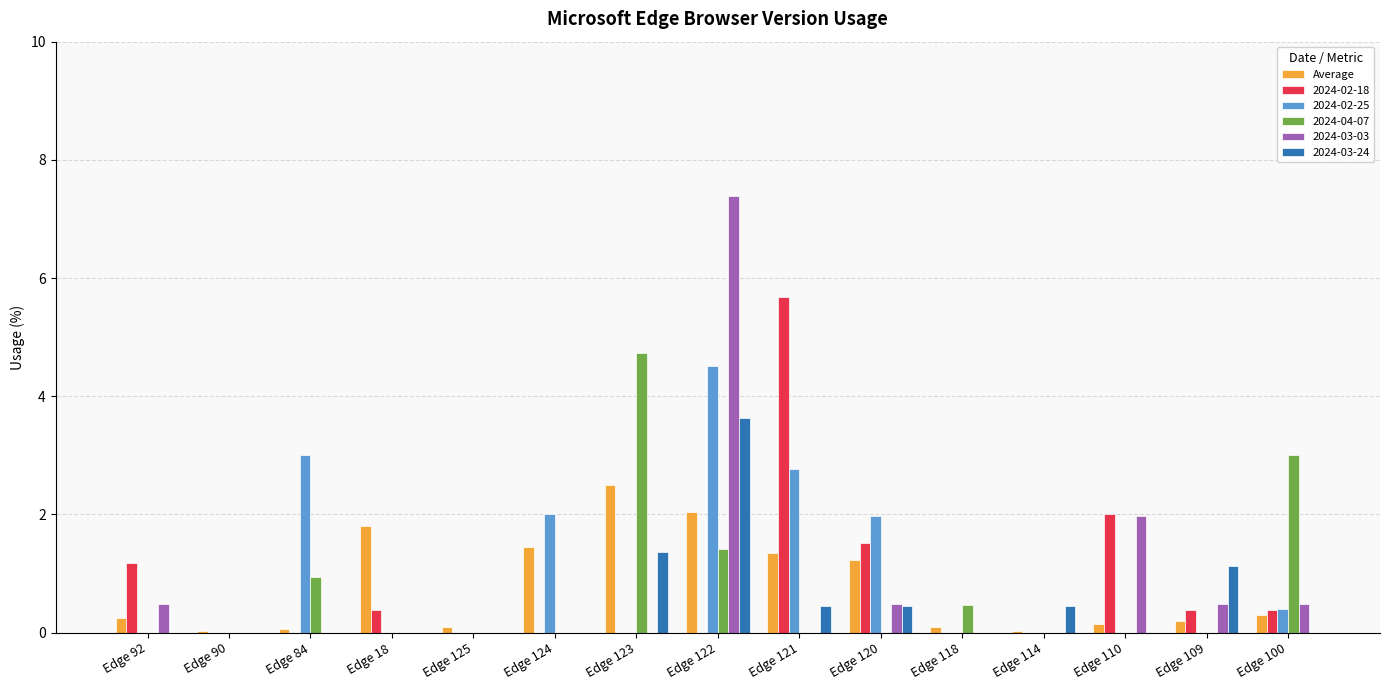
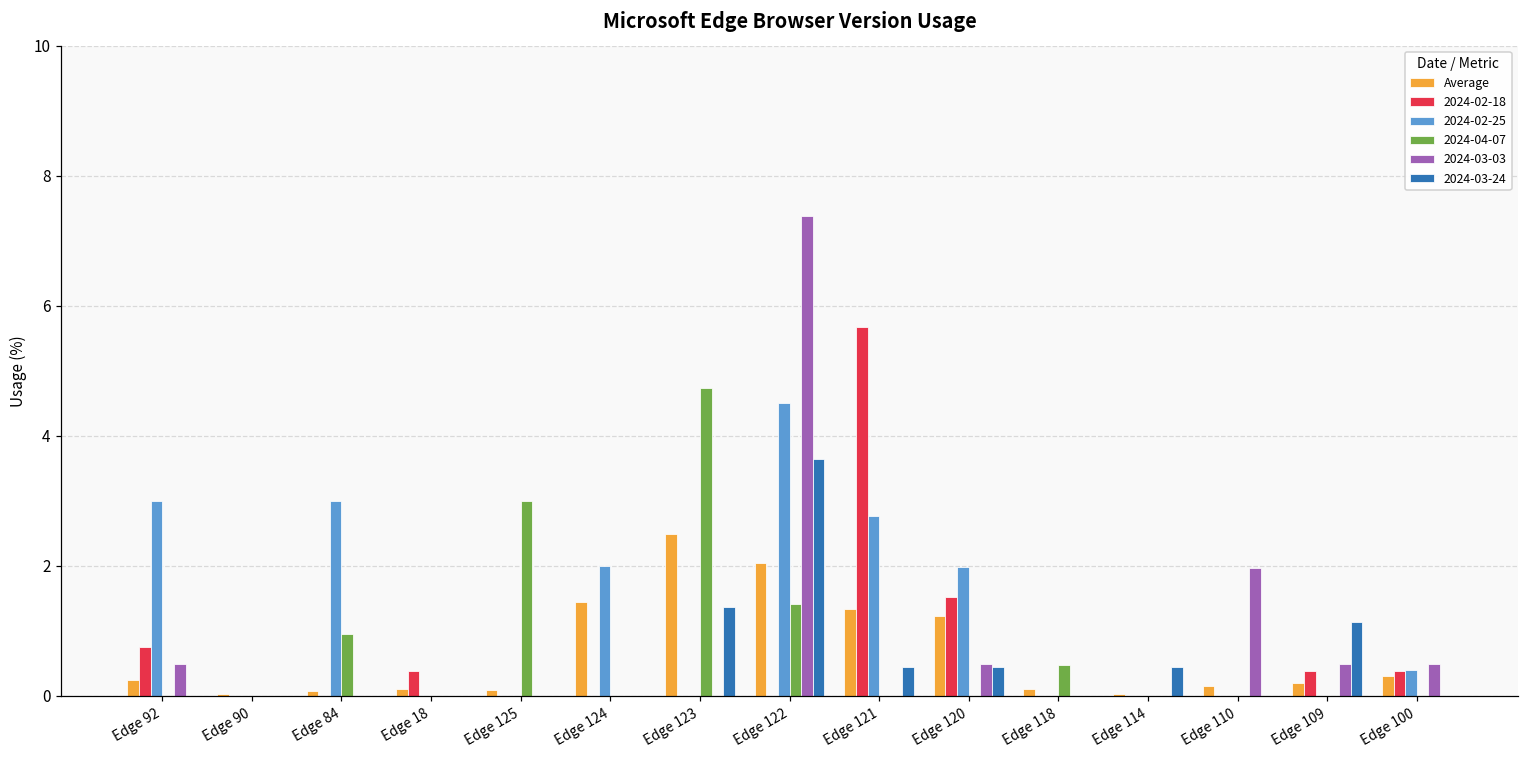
2024-02-18, Edge 92: 1.2 -> 0.8
2024-02-25, Edge 92: 0 -> 3
Average, Edge 18: 1.8 -> 0.1
2024-04-07, Edge 125: 0 -> 3
2024-02-18, Edge 110: 2 -> 0
2024-04-07, Edge 100: 3 -> 0
